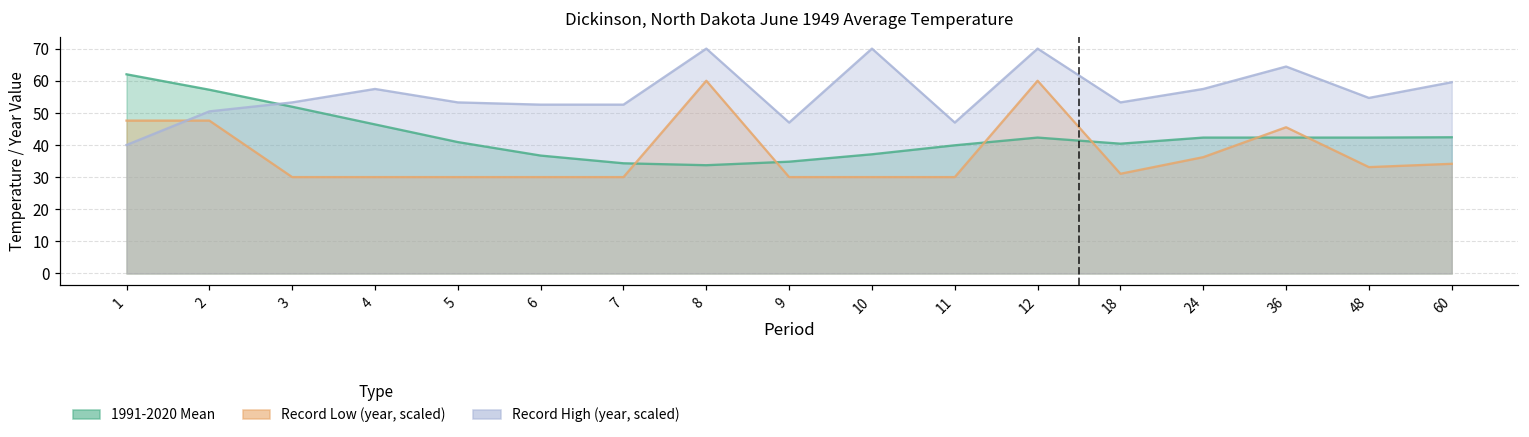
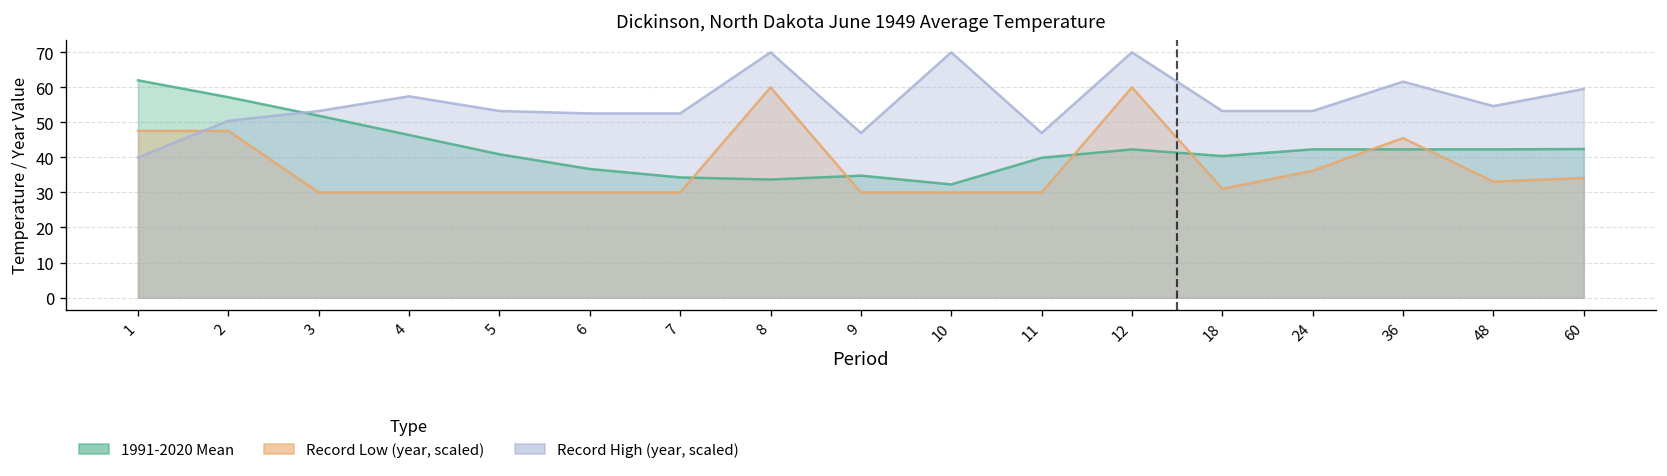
1991-2020 Mean, 10: 37 -> 32
Record High (year, scaled), 24: 57 -> 53
Record High (year, scaled), 36: 64 -> 62
